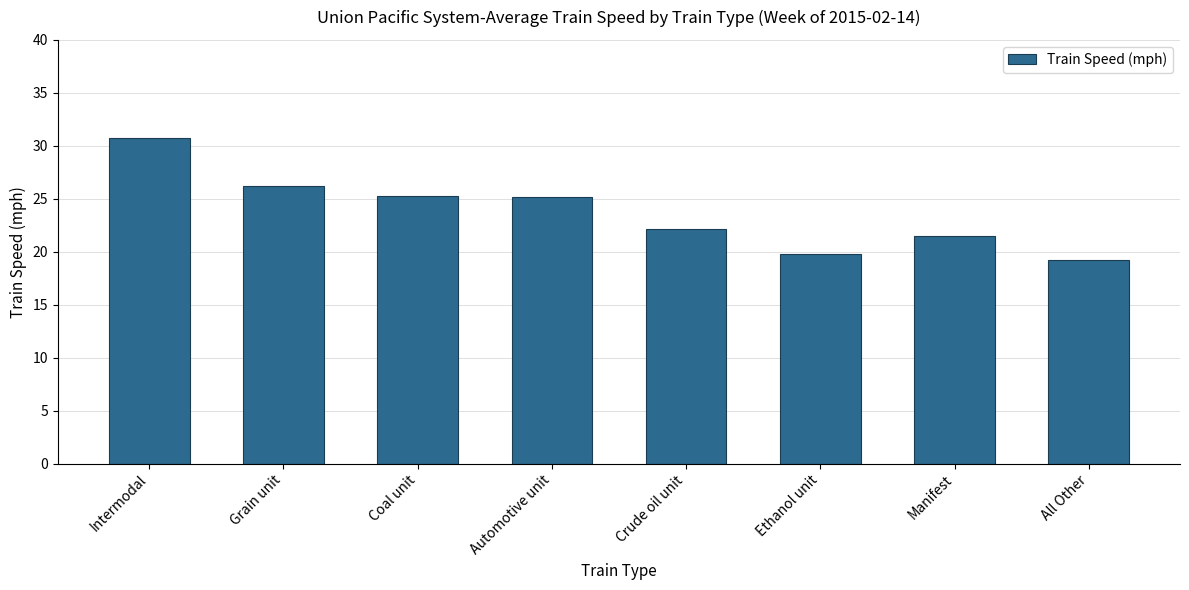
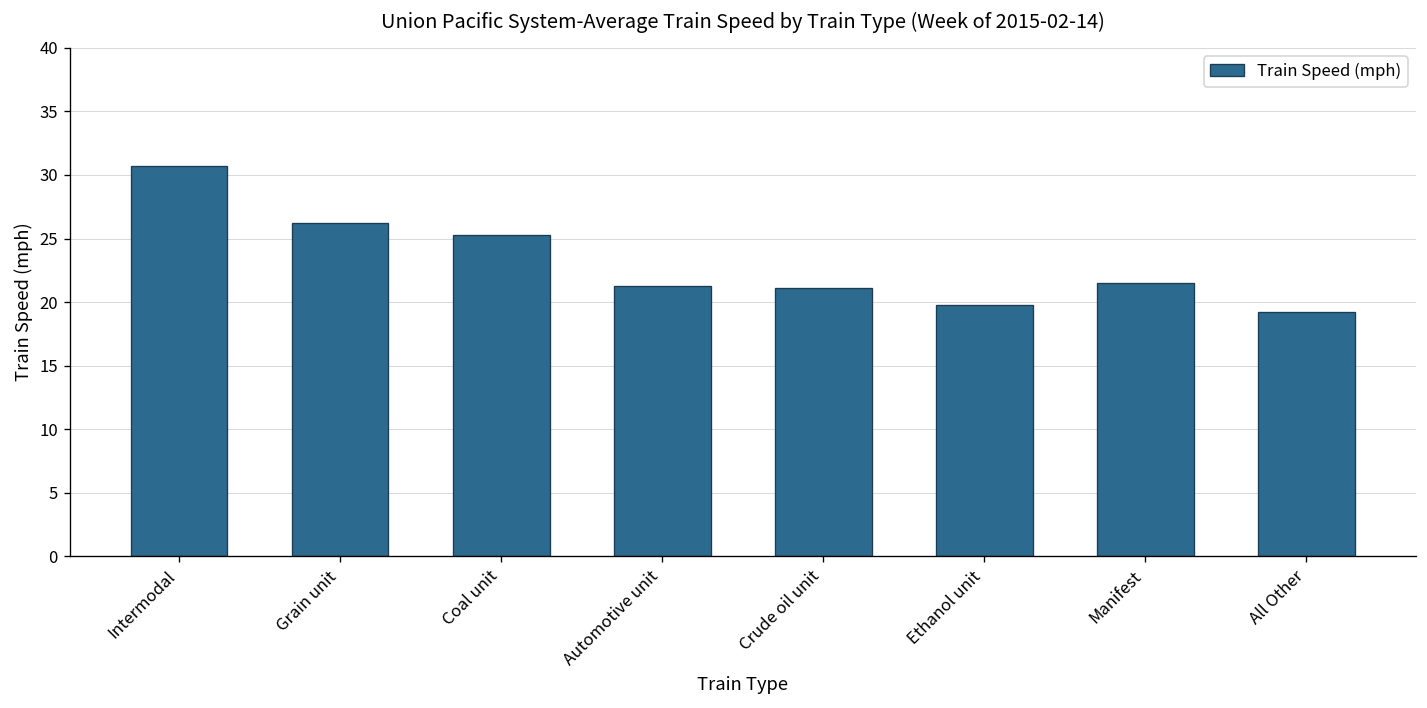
Automotive unit: 25.2 -> 21.3
Crude oil unit: 22.1 -> 21.1
